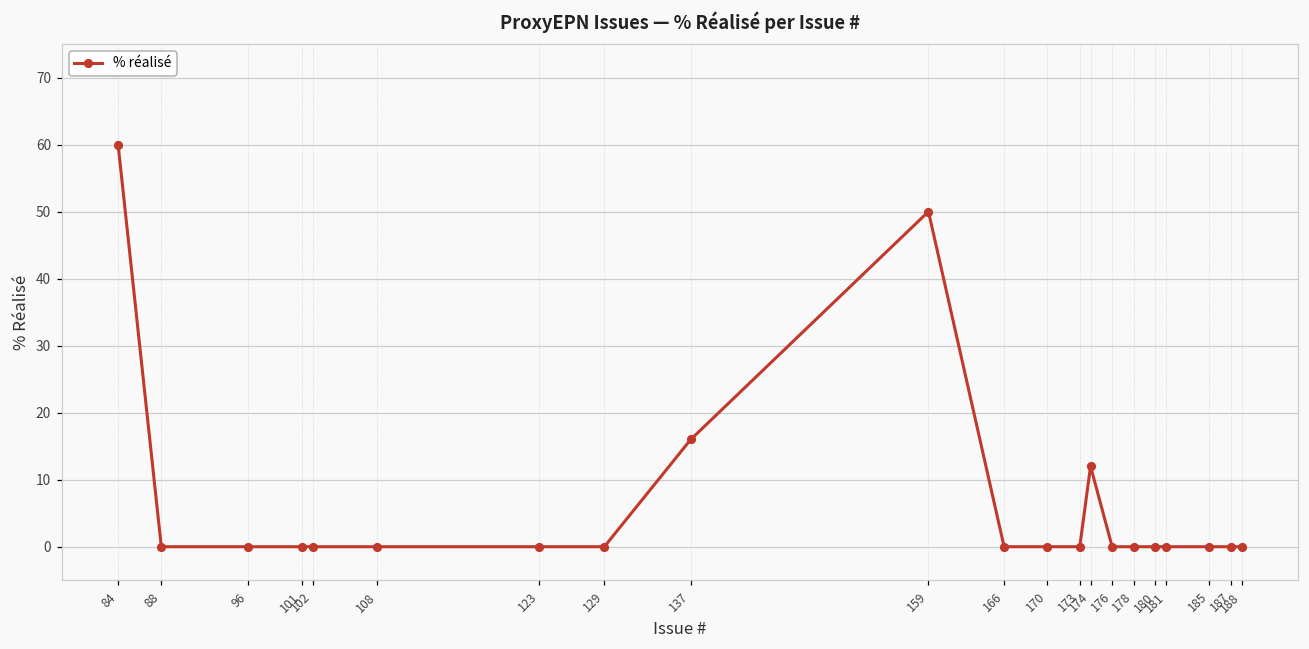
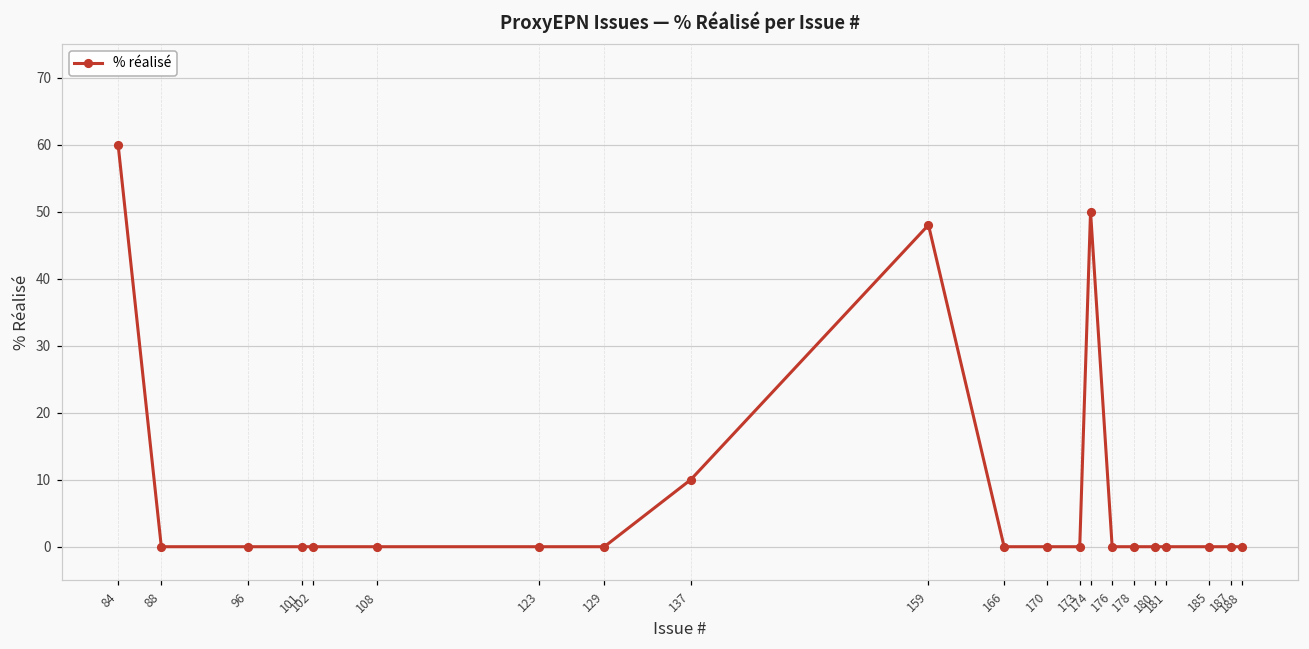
137: 16 -> 10
159: 50 -> 48
174: 12 -> 50
